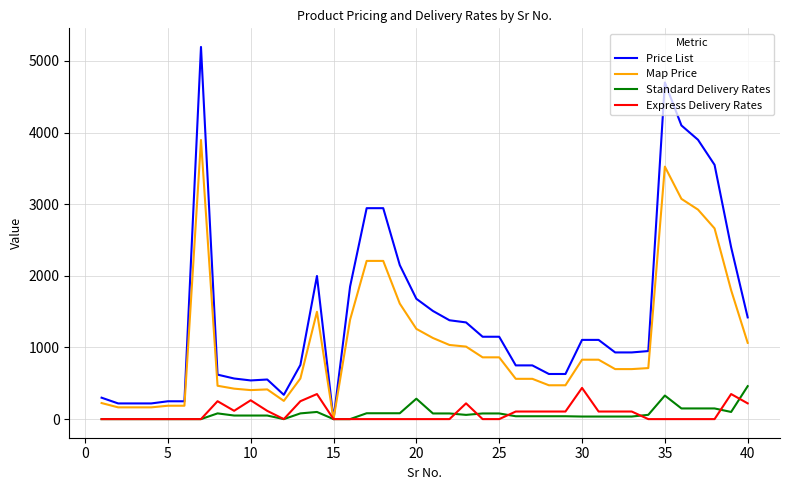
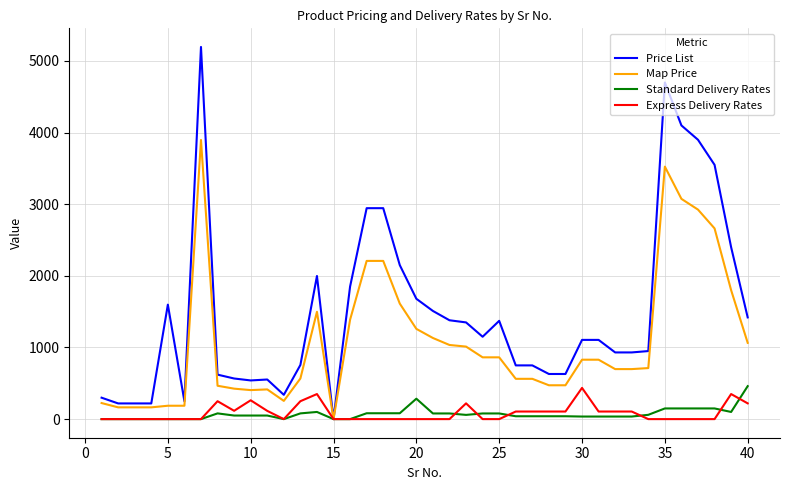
Price List, 5: 200 -> 1600
Price List, 25: 1200 -> 1400
Standard Delivery Rates, 35: 300 -> 100
